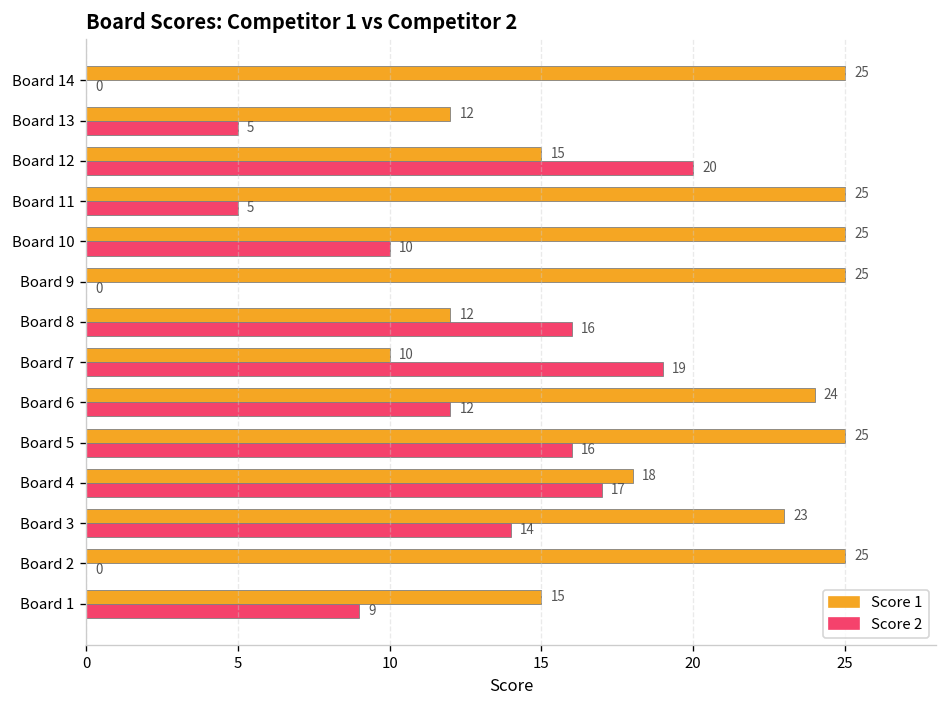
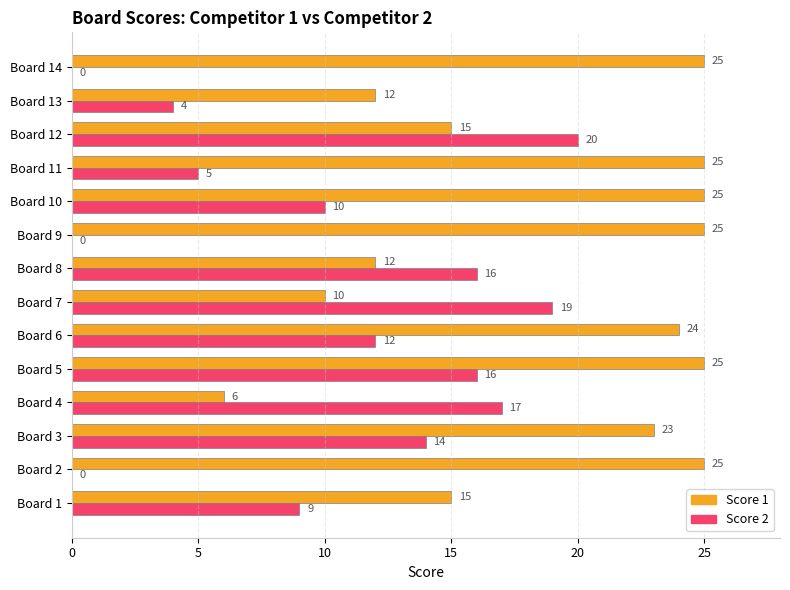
Score 2, Board 13: 5 -> 4
Score 1, Board 4: 18 -> 6
